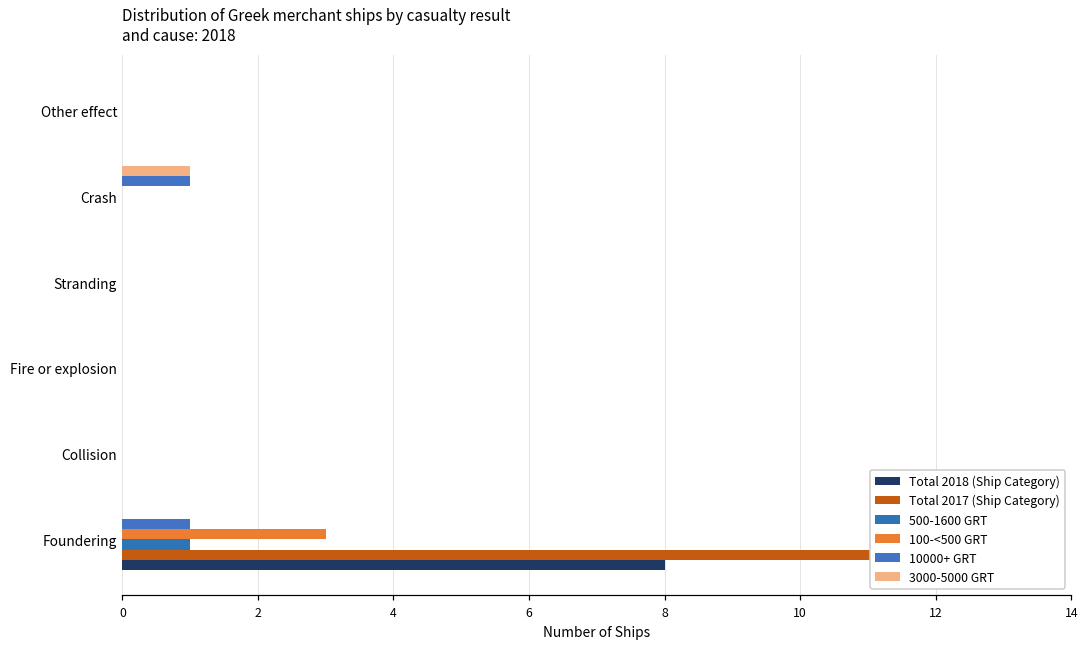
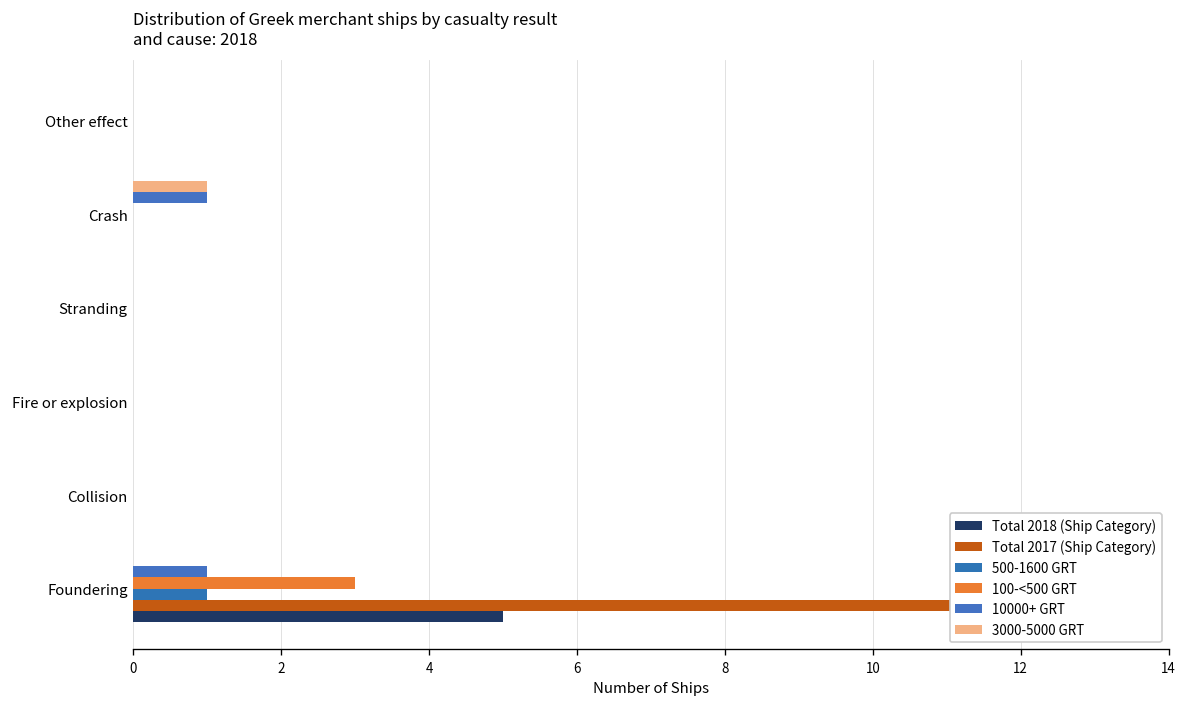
Total 2018 (Ship Category), Foundering: 8 -> 5
